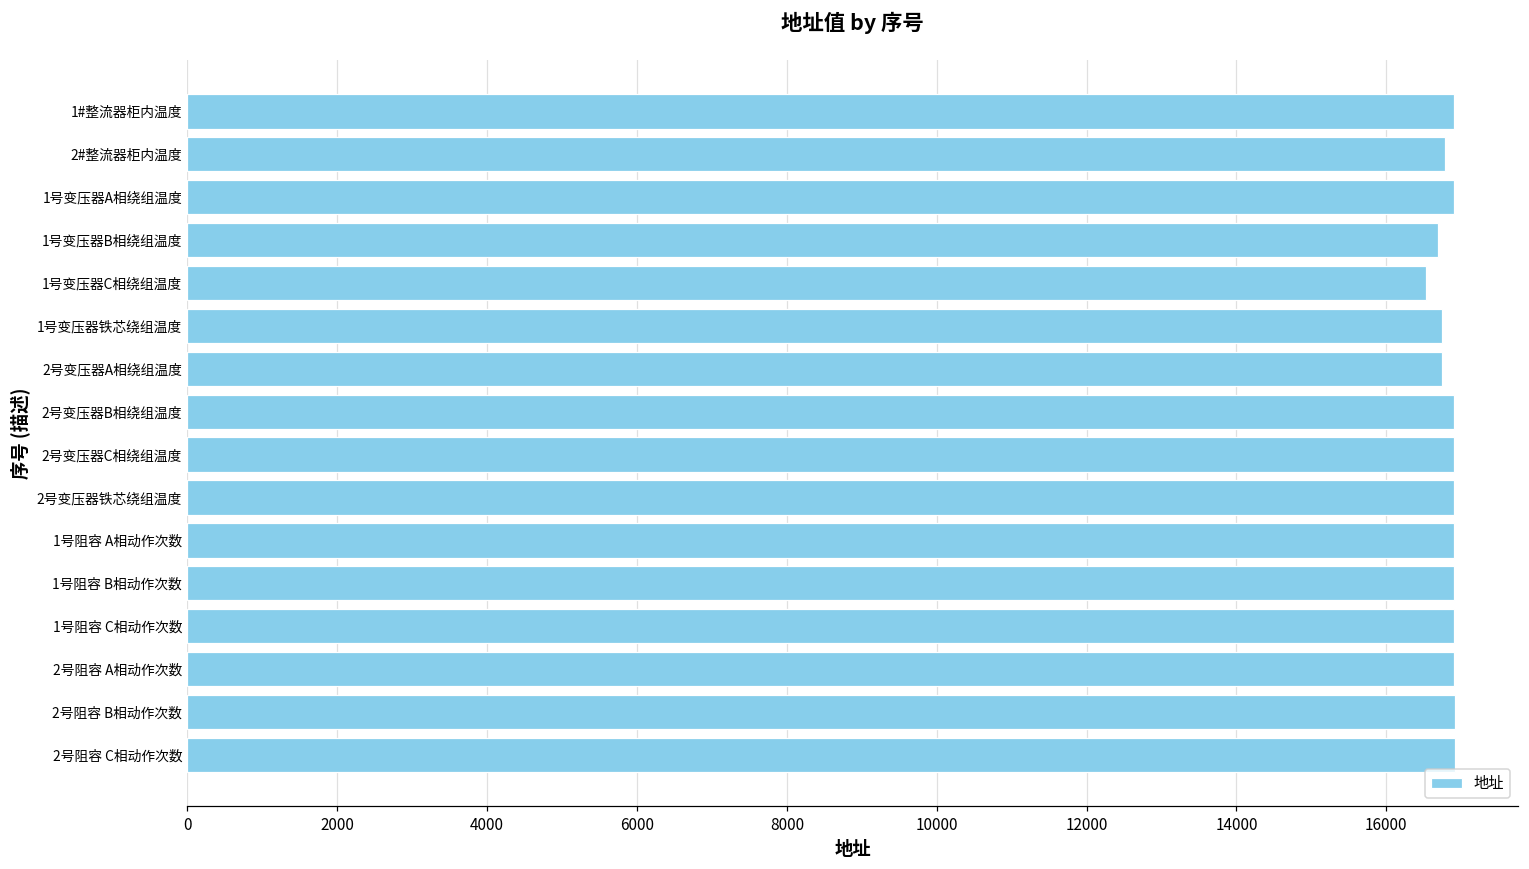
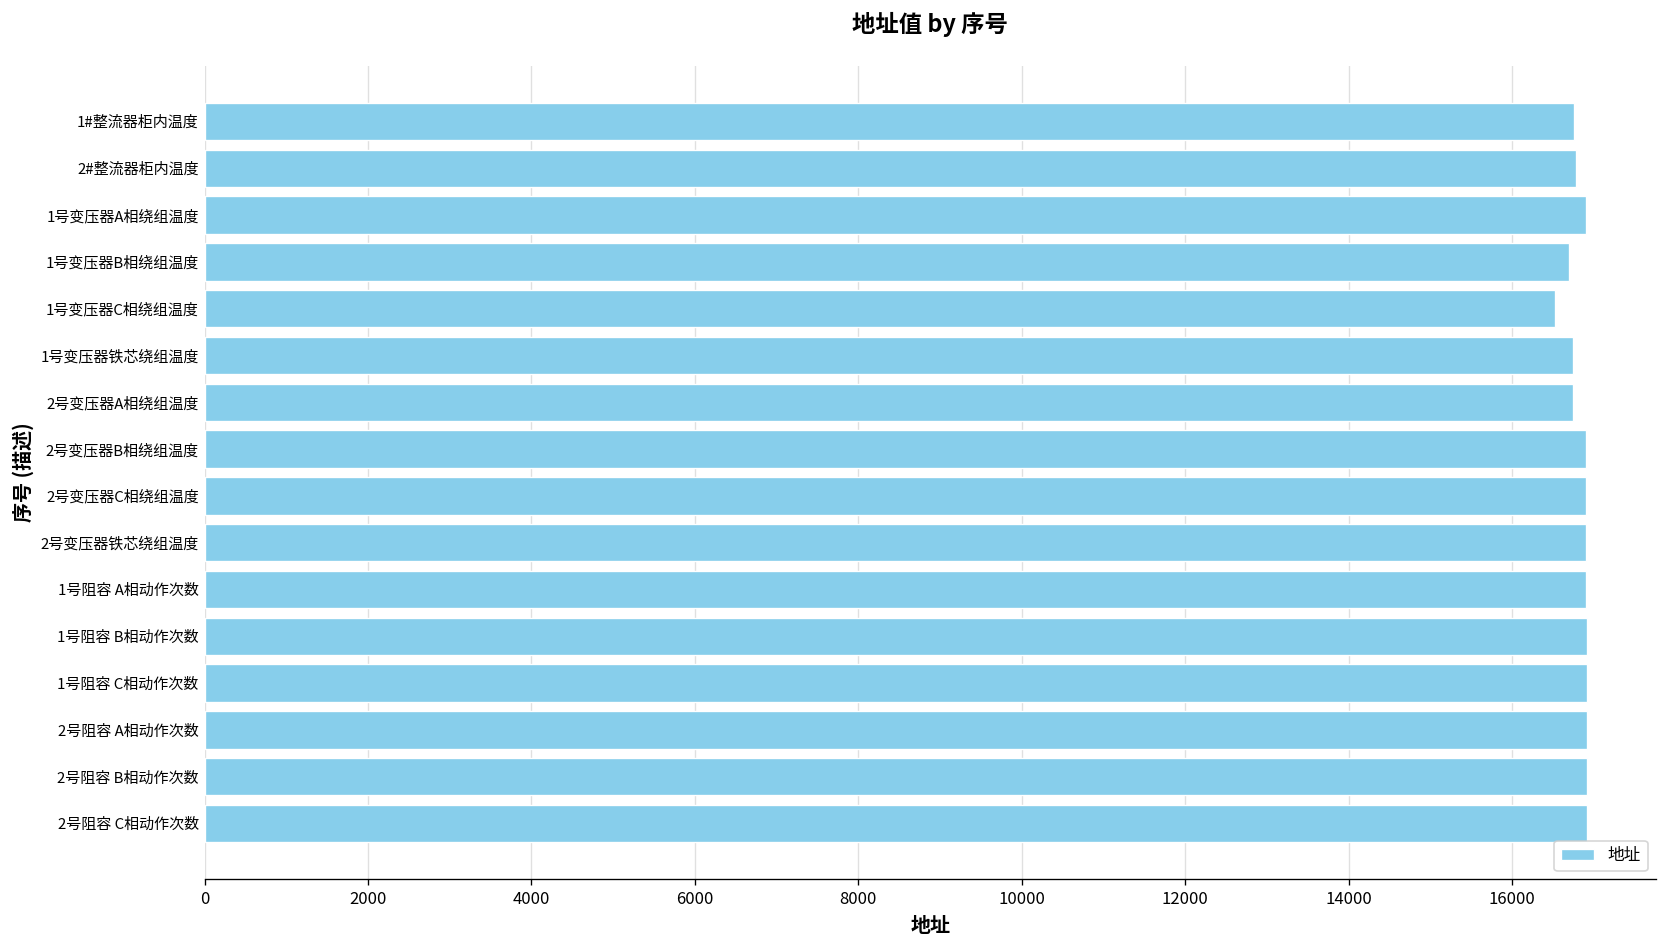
1#整流器柜内温度: 16900 -> 16800
